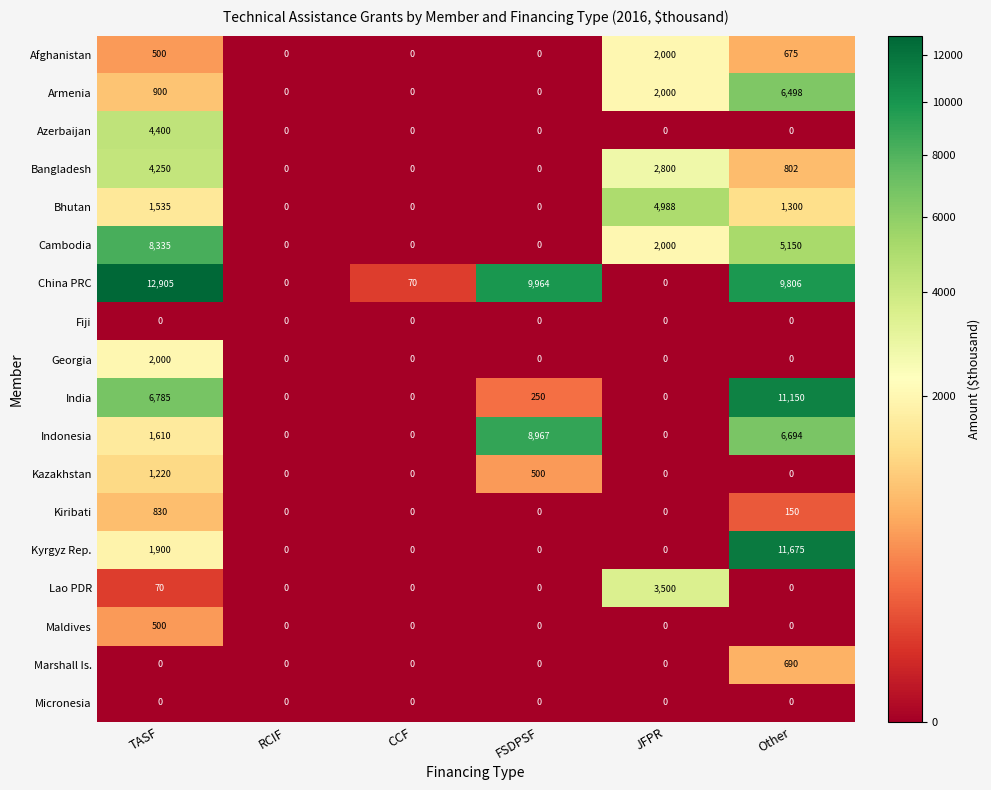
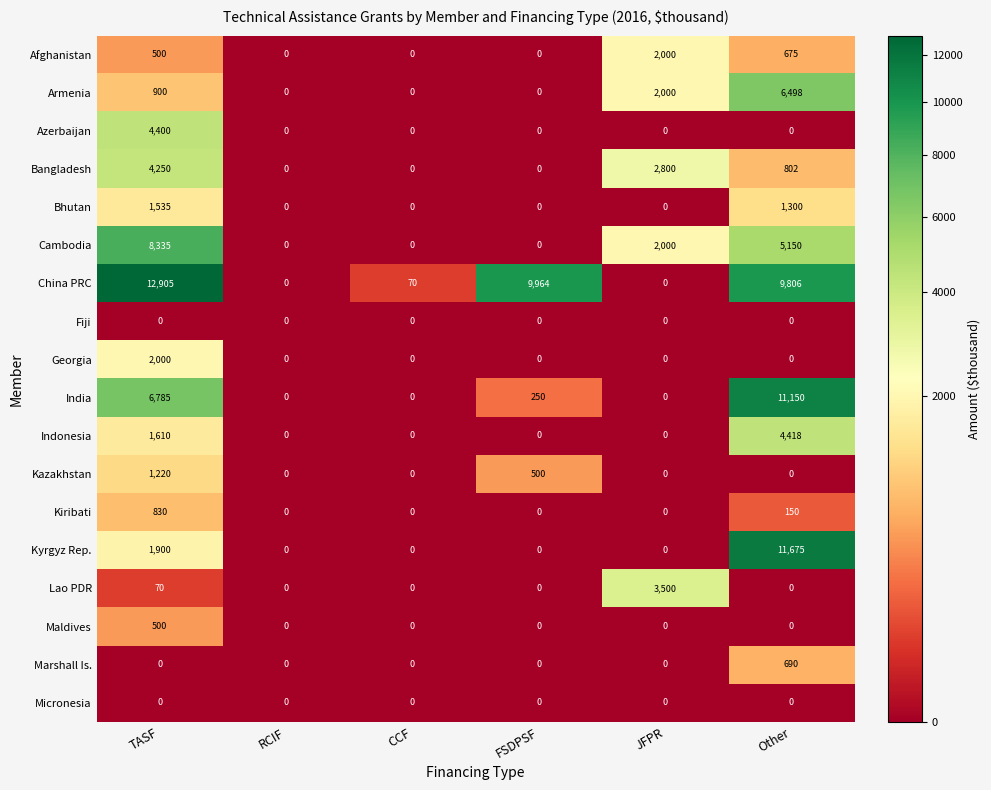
Bhutan, JFPR: 4,988 -> 0
Indonesia, FSDPSF: 8,967 -> 0
Indonesia, Other: 6,694 -> 4,418
